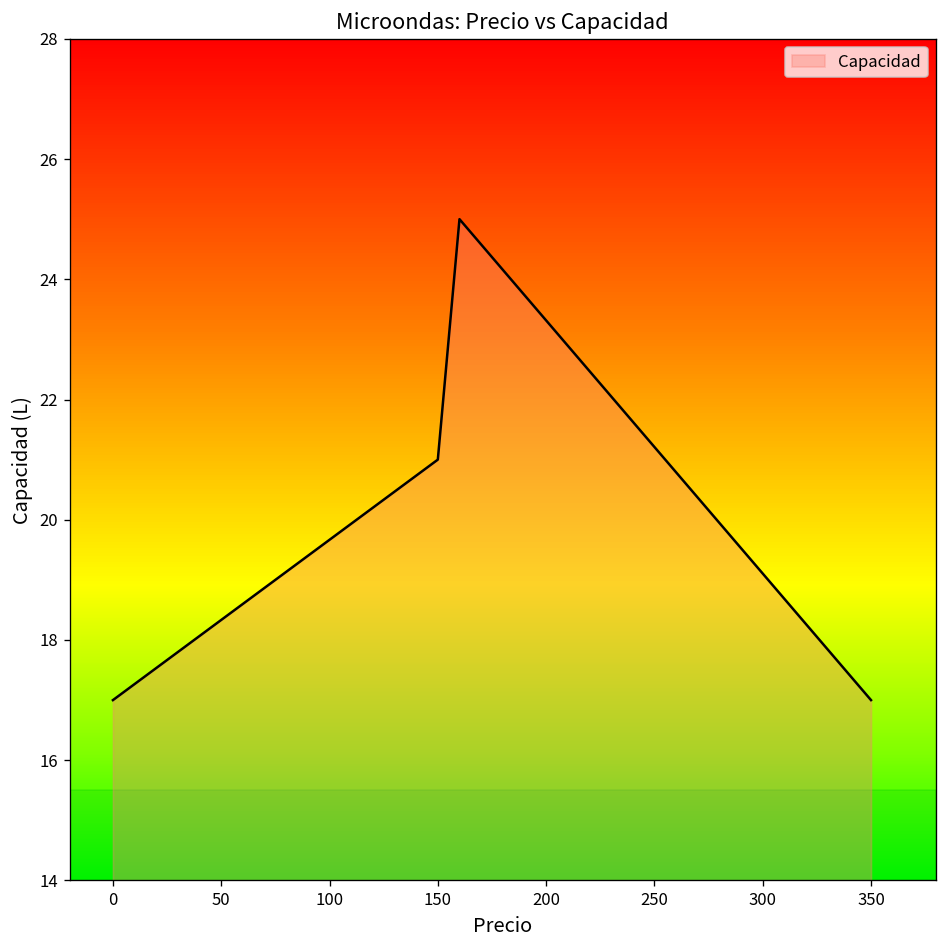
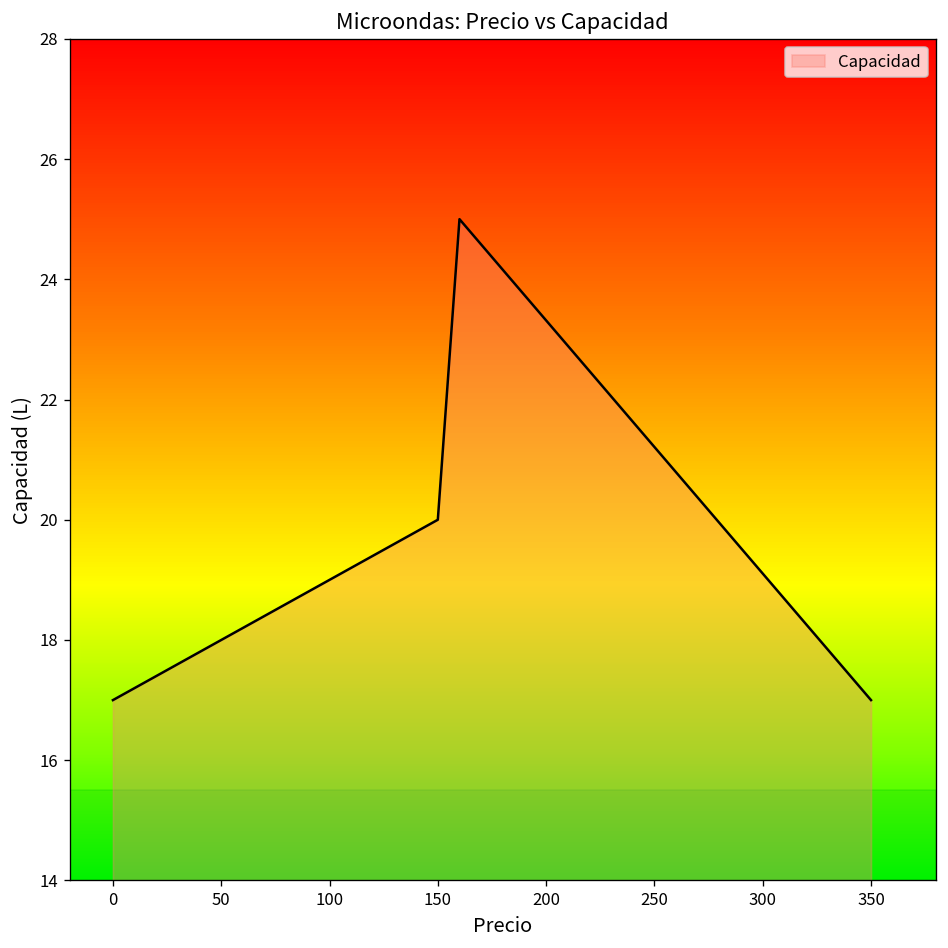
150: 21 -> 20
